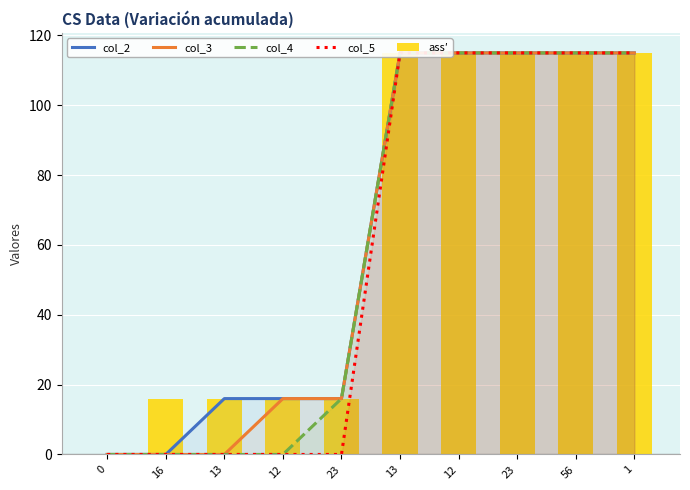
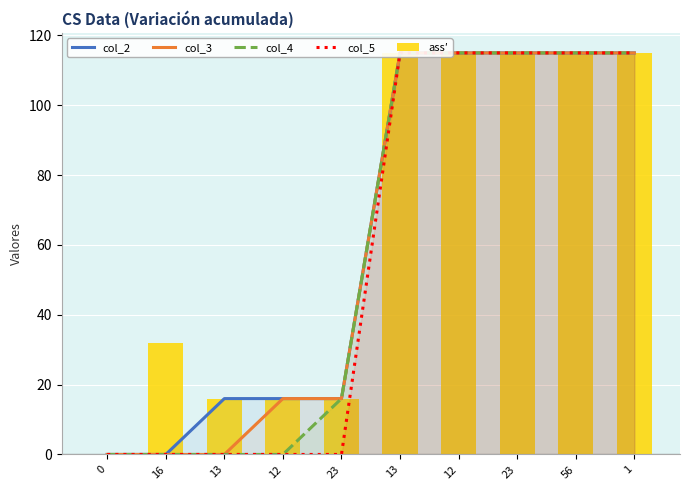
ass′, 16: 16 -> 32
